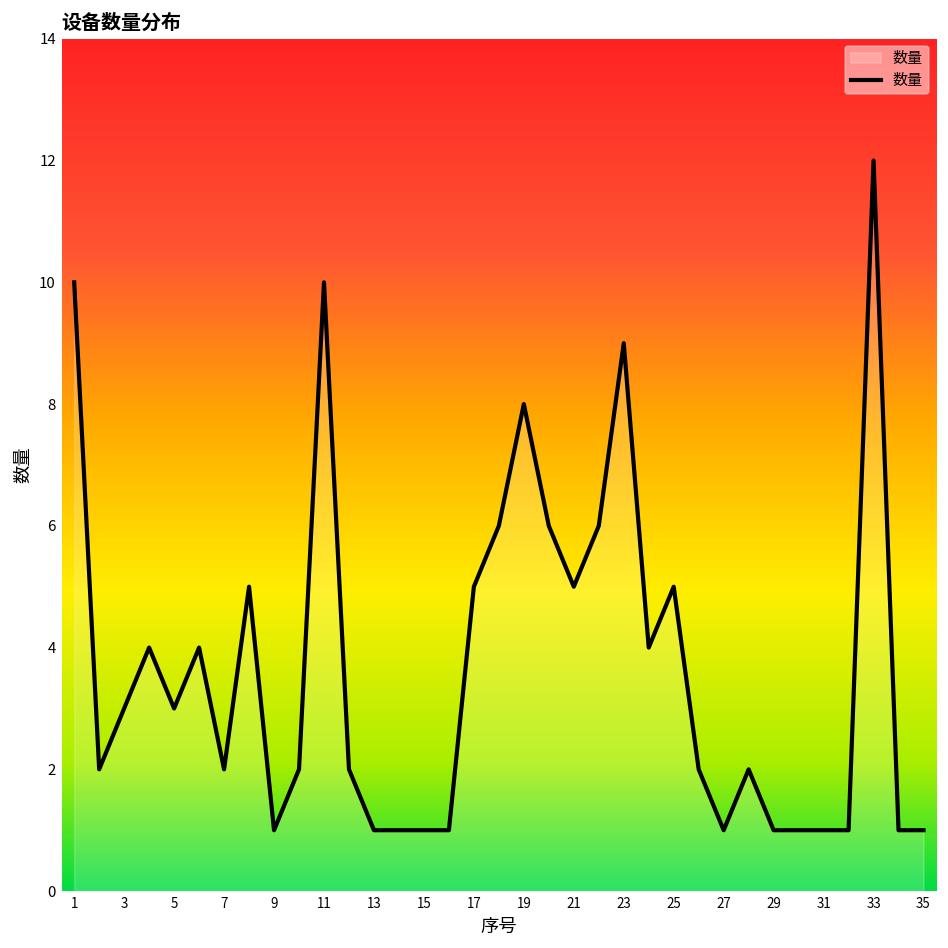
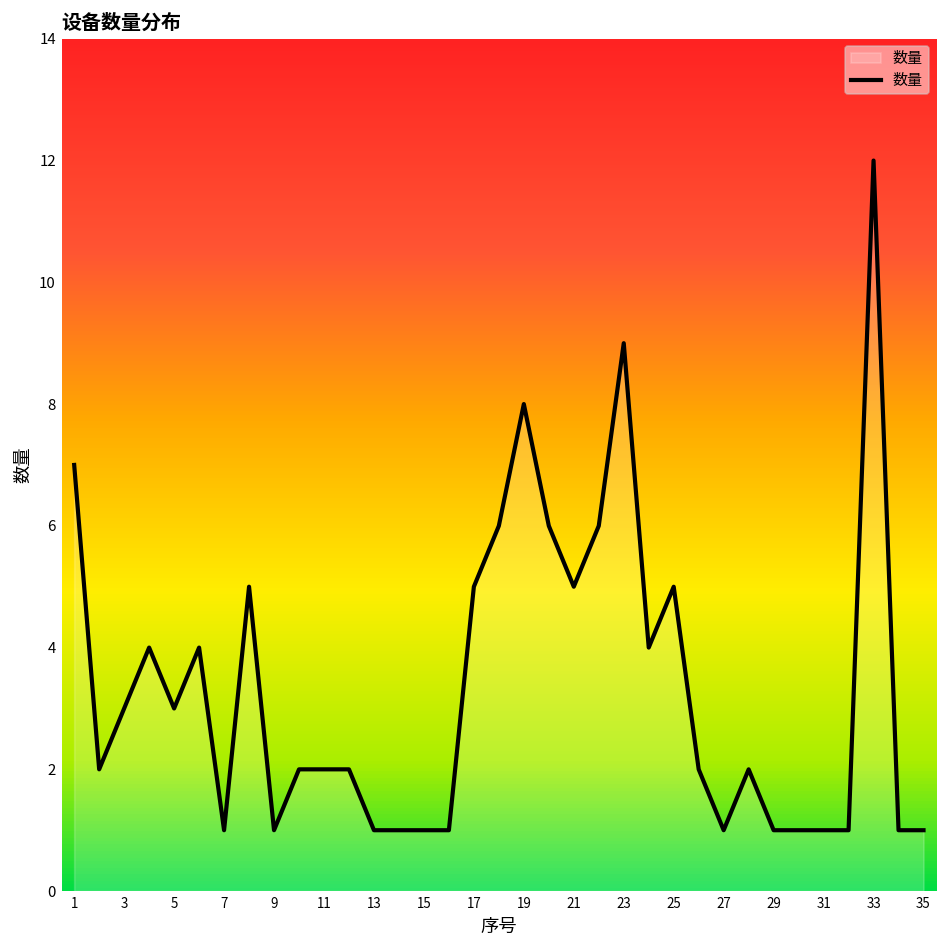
1: 10 -> 7
7: 2 -> 1
11: 10 -> 2
